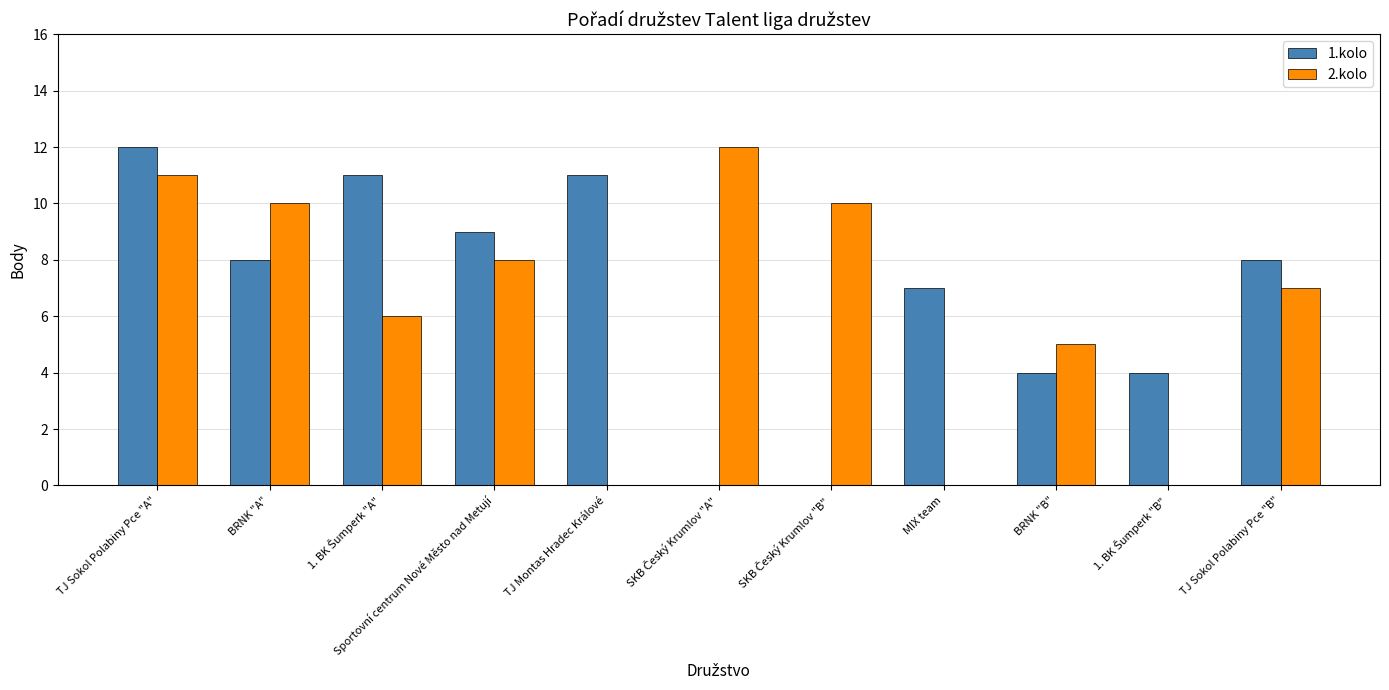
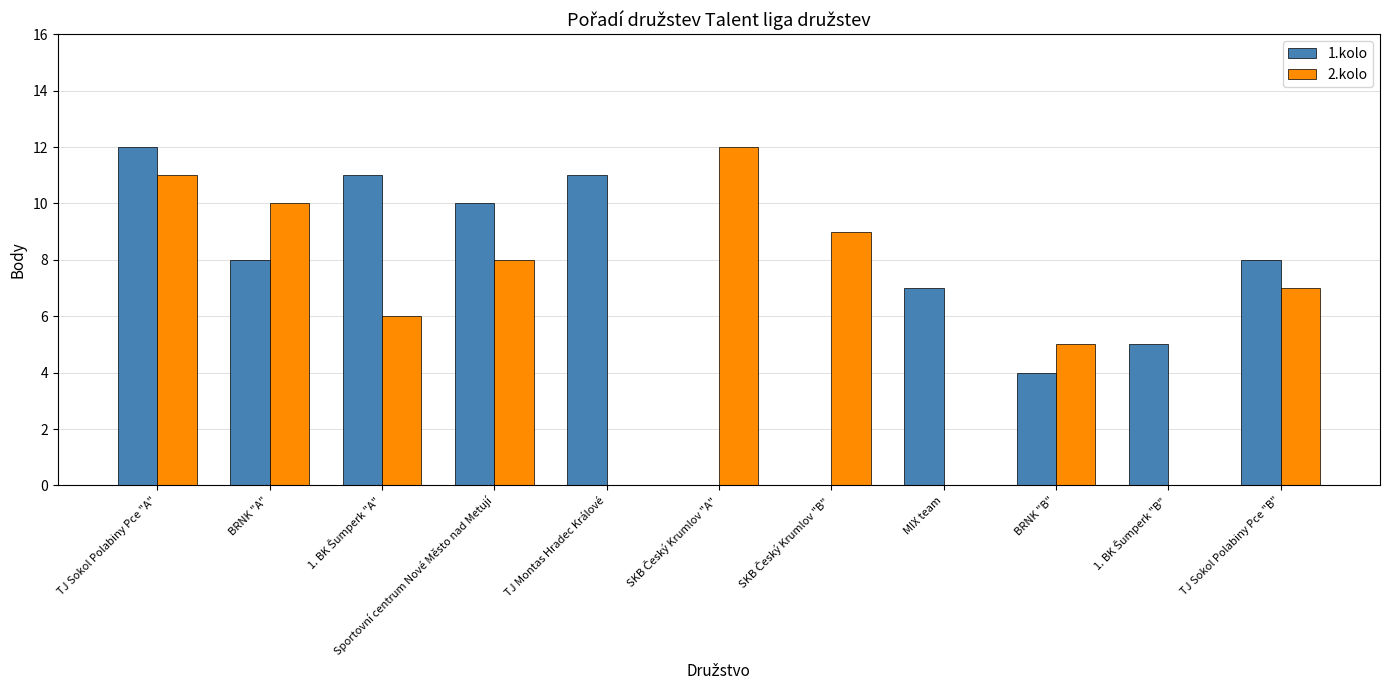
1.kolo, Sportovní centrum Nové Město nad Metují: 9 -> 10
2.kolo, SKB Český Krumlov "B": 10 -> 9
1.kolo, 1. BK Šumperk "B": 4 -> 5
